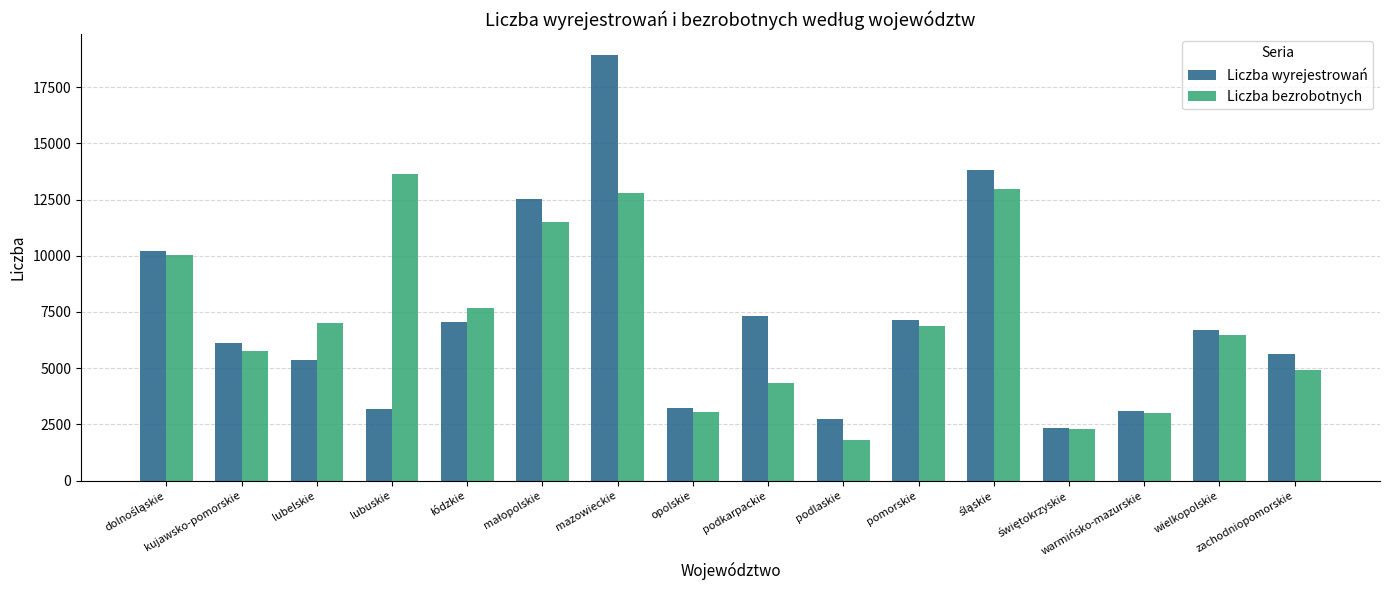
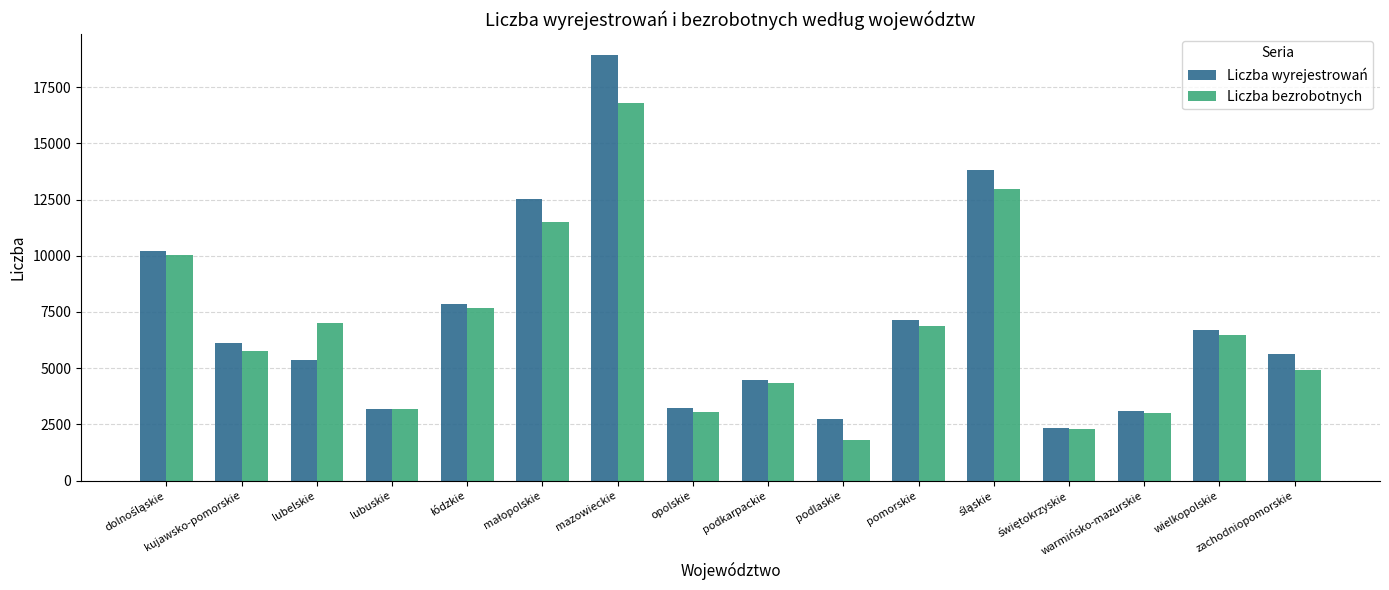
Liczba bezrobotnych, lubuskie: 13600 -> 3200
Liczba wyrejestrowań, łódzkie: 7100 -> 7900
Liczba bezrobotnych, mazowieckie: 12800 -> 16800
Liczba wyrejestrowań, podkarpackie: 7300 -> 4500
